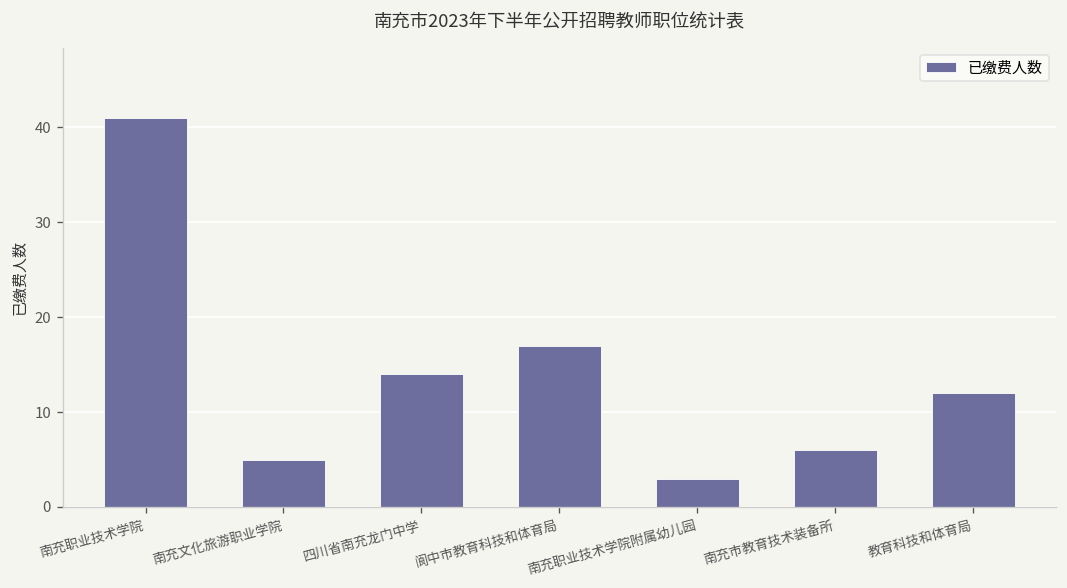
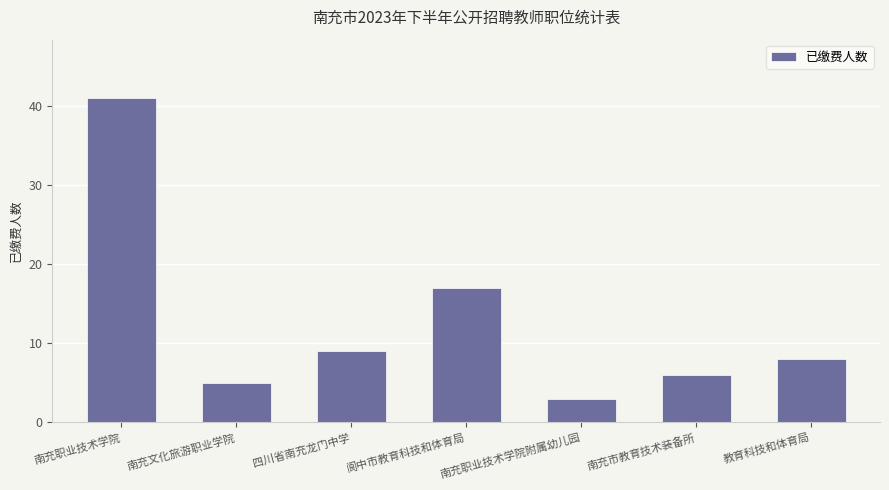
四川省南充龙门中学: 14 -> 9
教育科技和体育局: 12 -> 8
